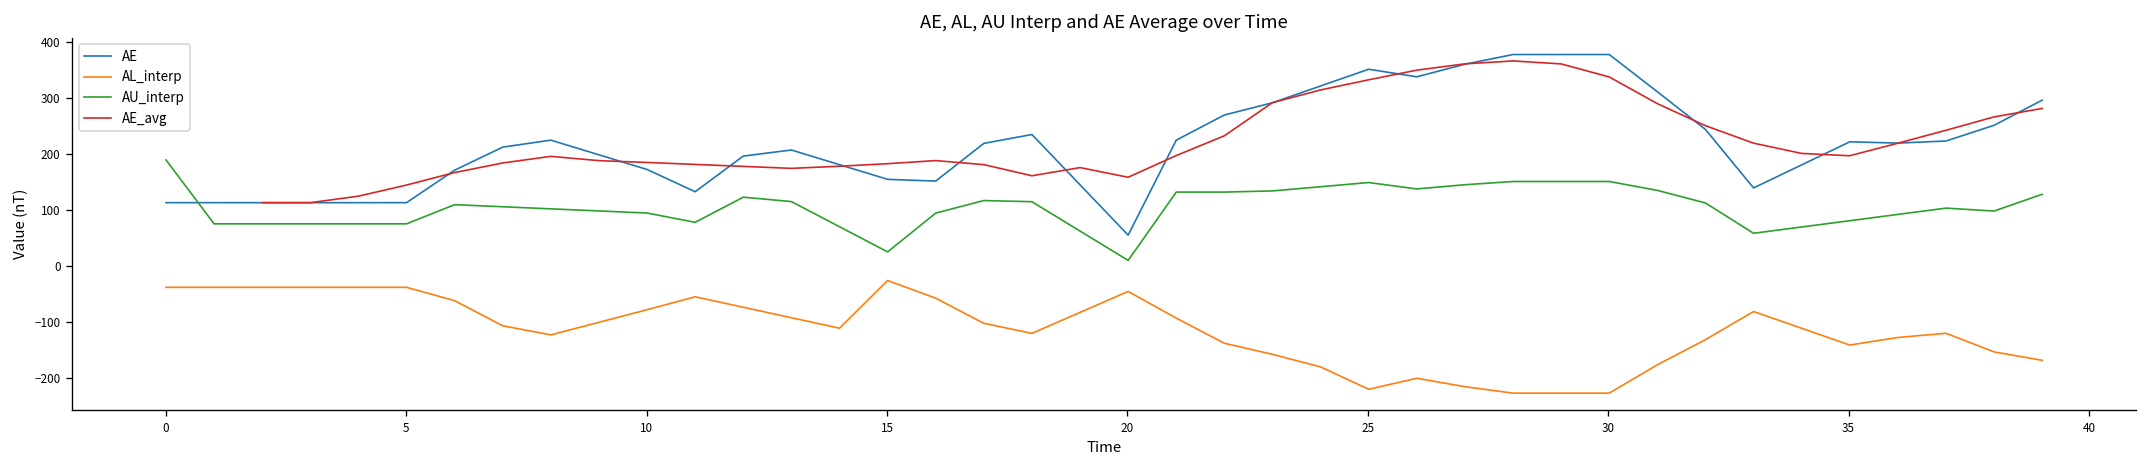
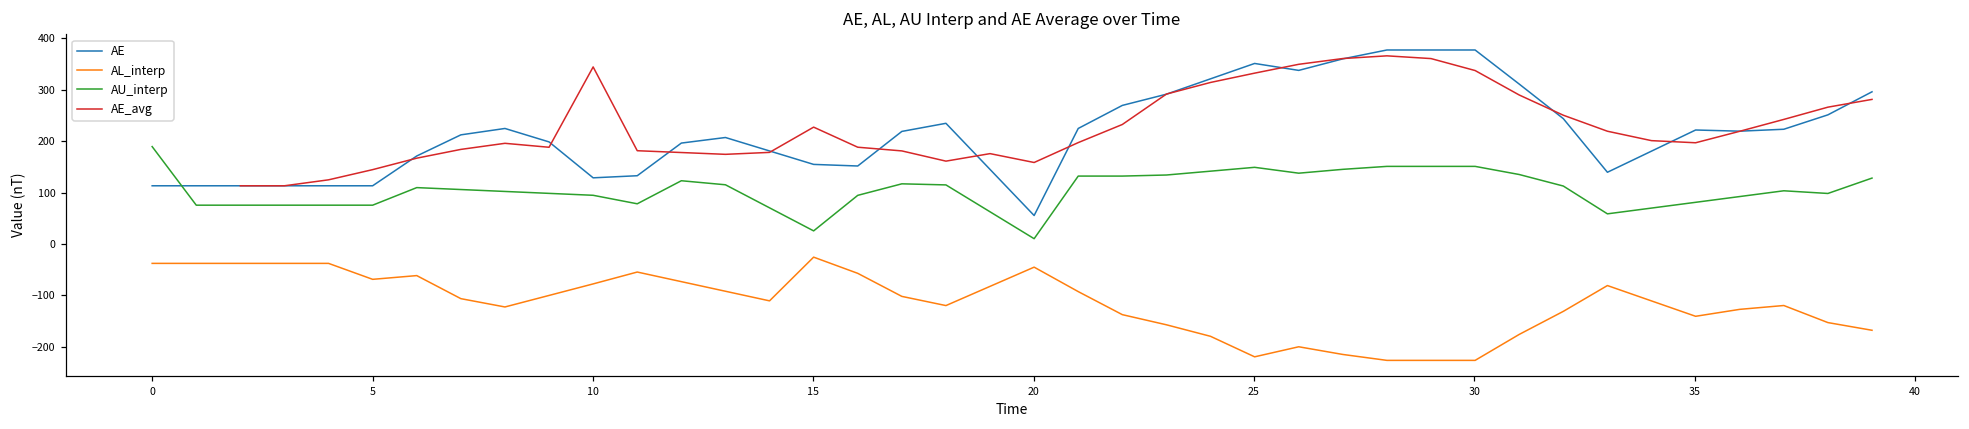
AL_interp, 5: -40 -> -70
AE, 10: 170 -> 130
AE_avg, 10: 180 -> 340
AE_avg, 15: 180 -> 230
